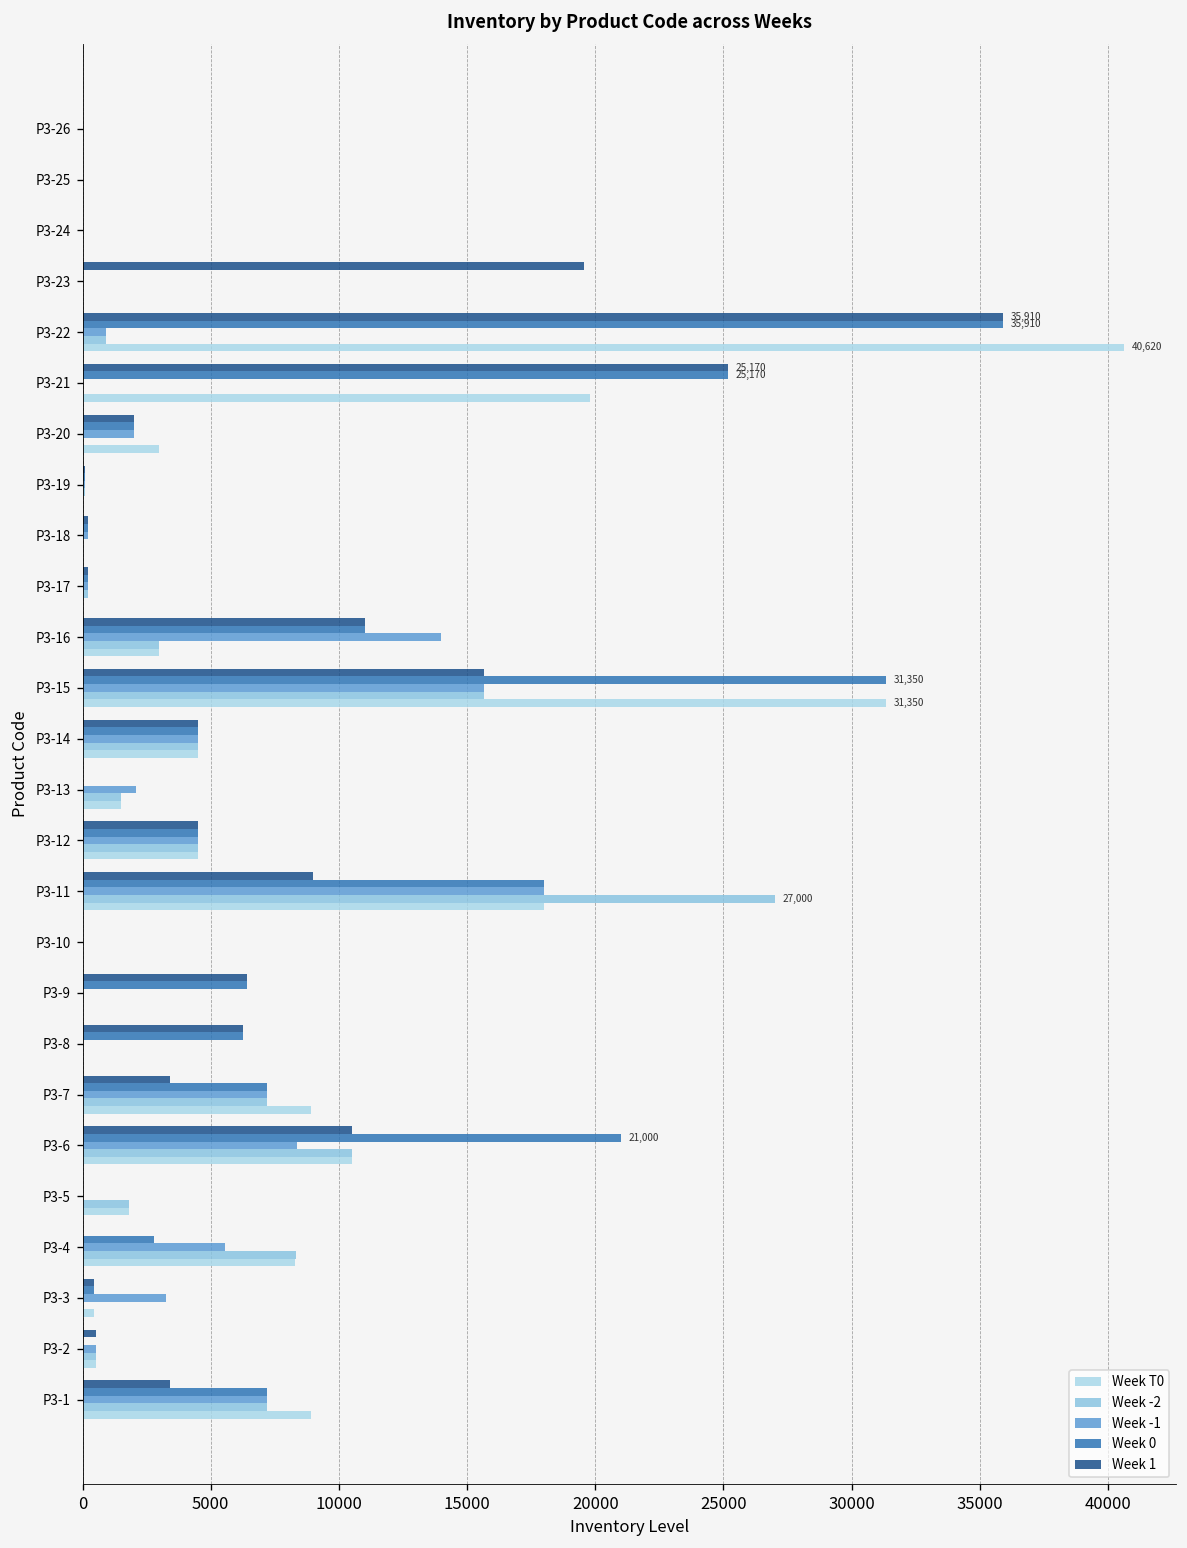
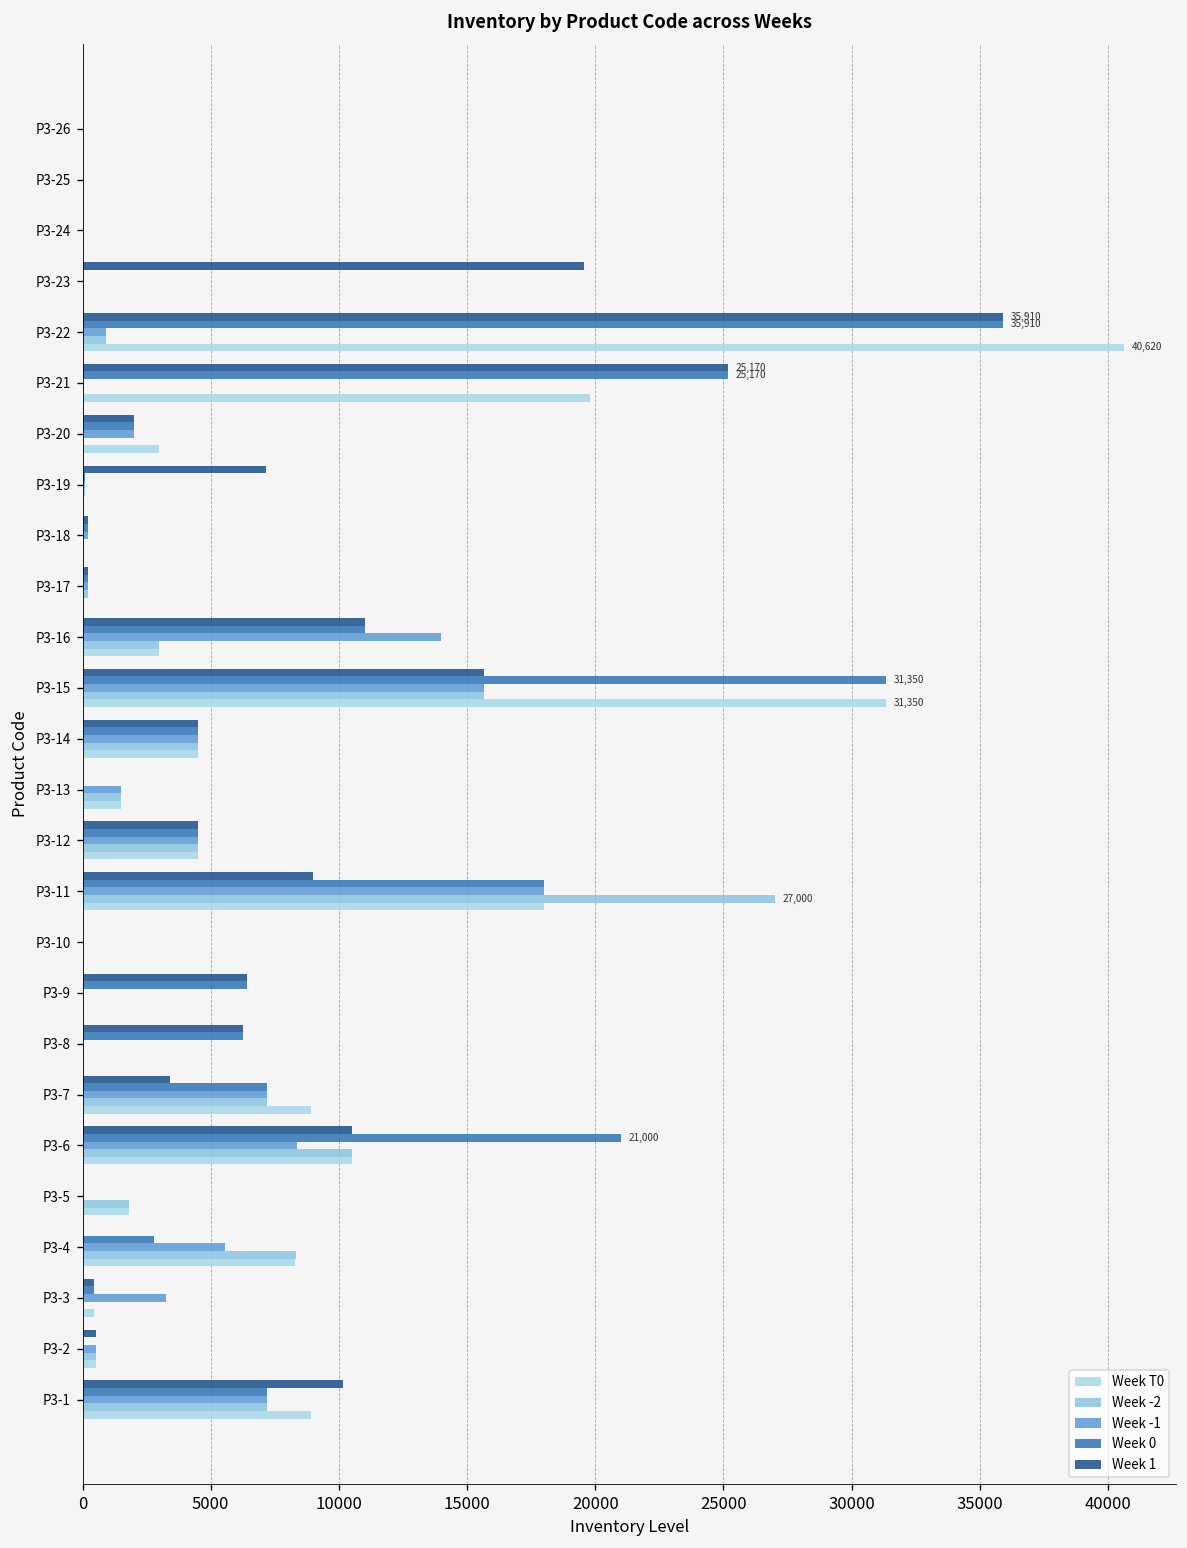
Week 1, P3-19: 100 -> 7200
Week -1, P3-13: 2100 -> 1500
Week 1, P3-1: 3400 -> 10100
